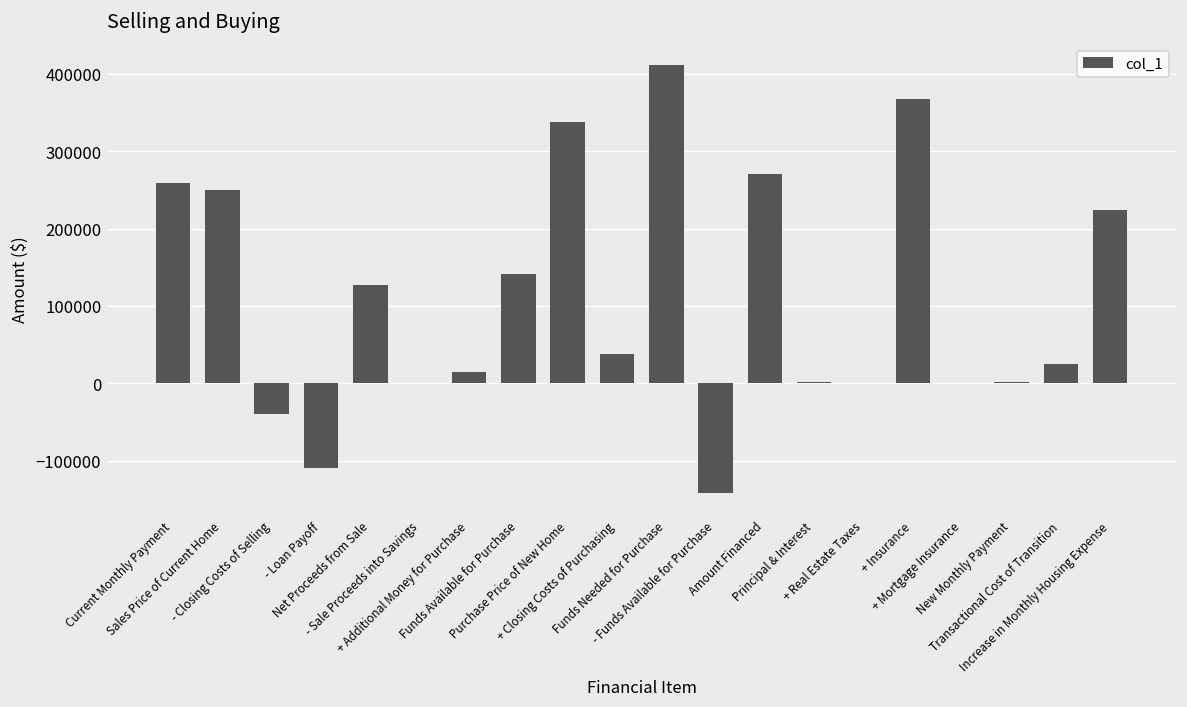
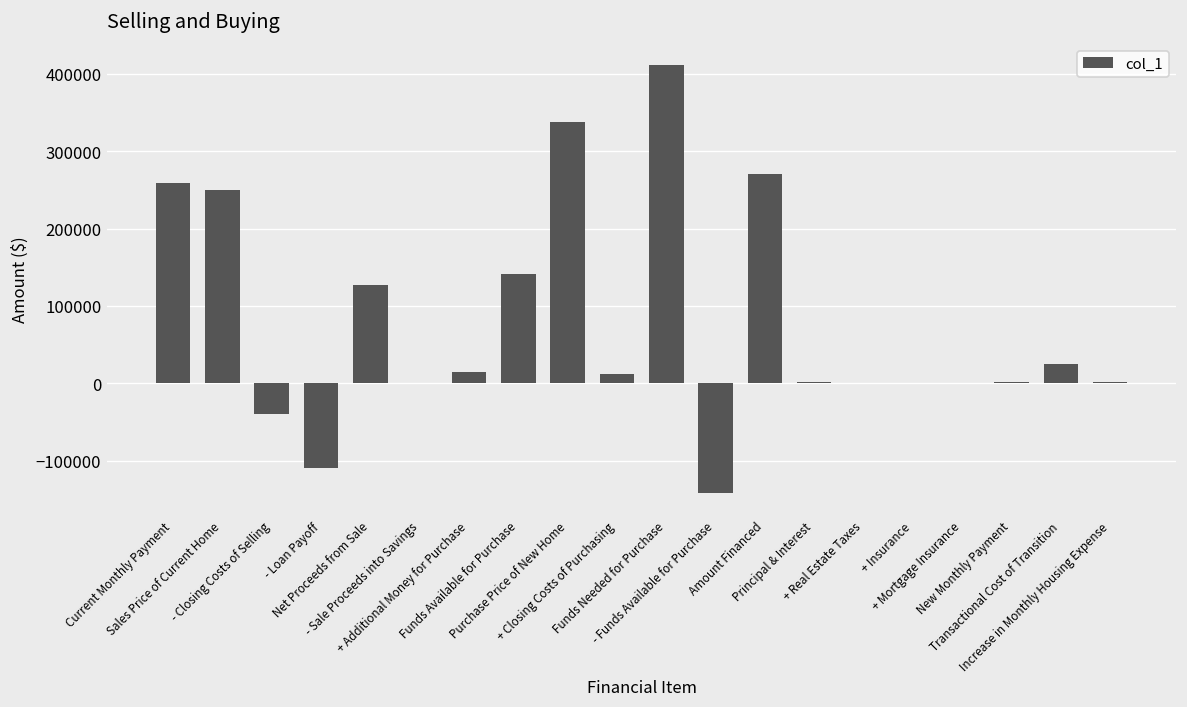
+ Closing Costs of Purchasing: 40000 -> 10000
+ Insurance: 370000 -> 0
Increase in Monthly Housing Expense: 220000 -> 0
